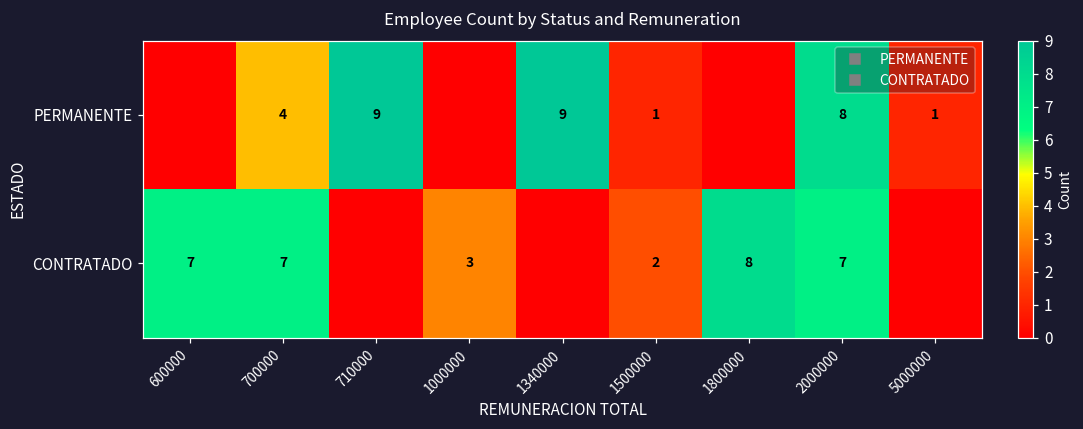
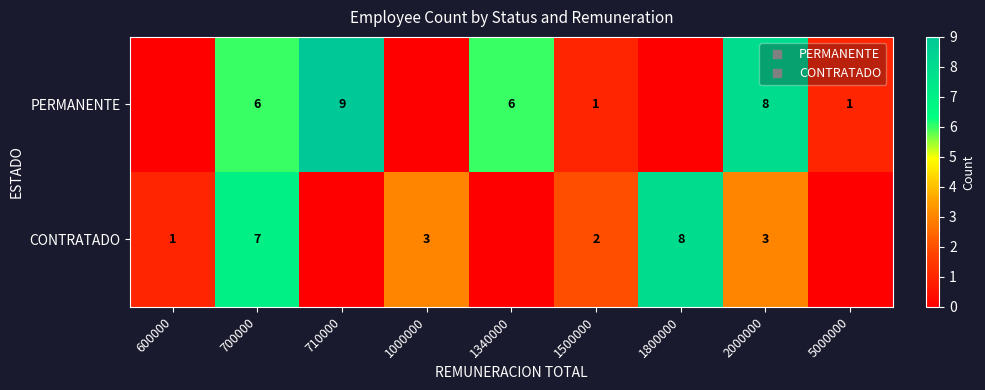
PERMANENTE, 700000: 4 -> 6
PERMANENTE, 1340000: 9 -> 6
CONTRATADO, 600000: 7 -> 1
CONTRATADO, 2000000: 7 -> 3
